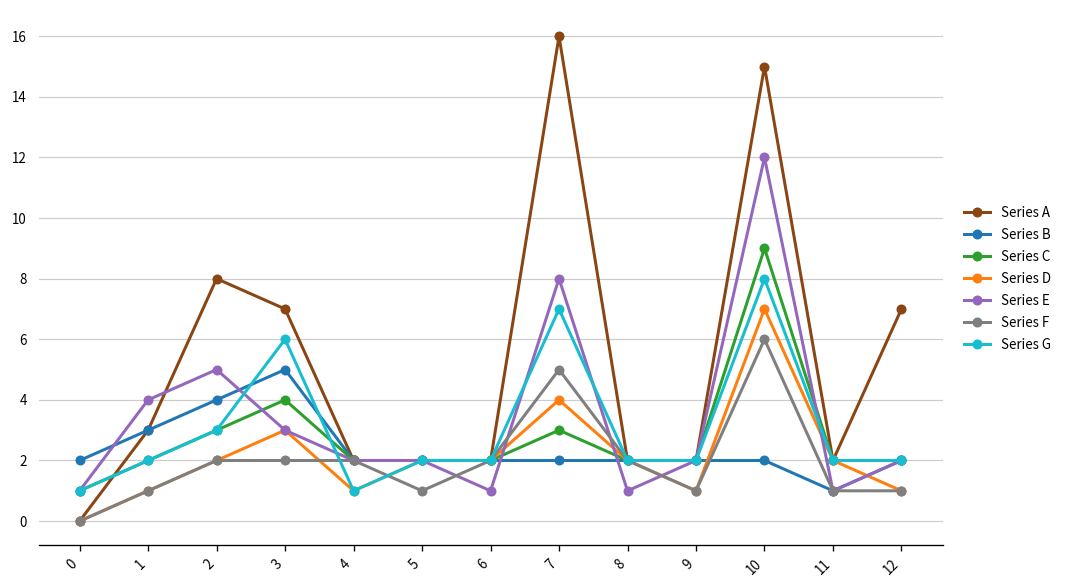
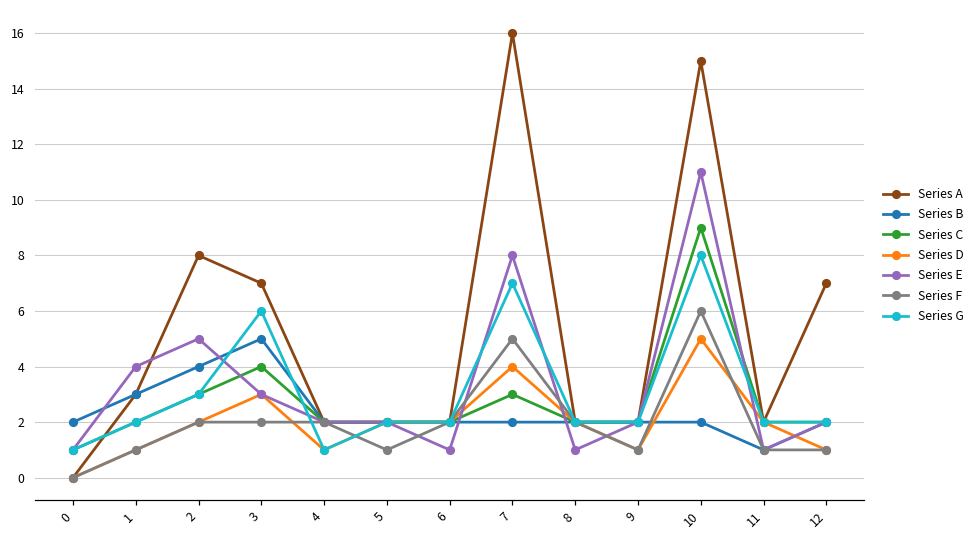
Series D, 10: 7 -> 5
Series E, 10: 12 -> 11
